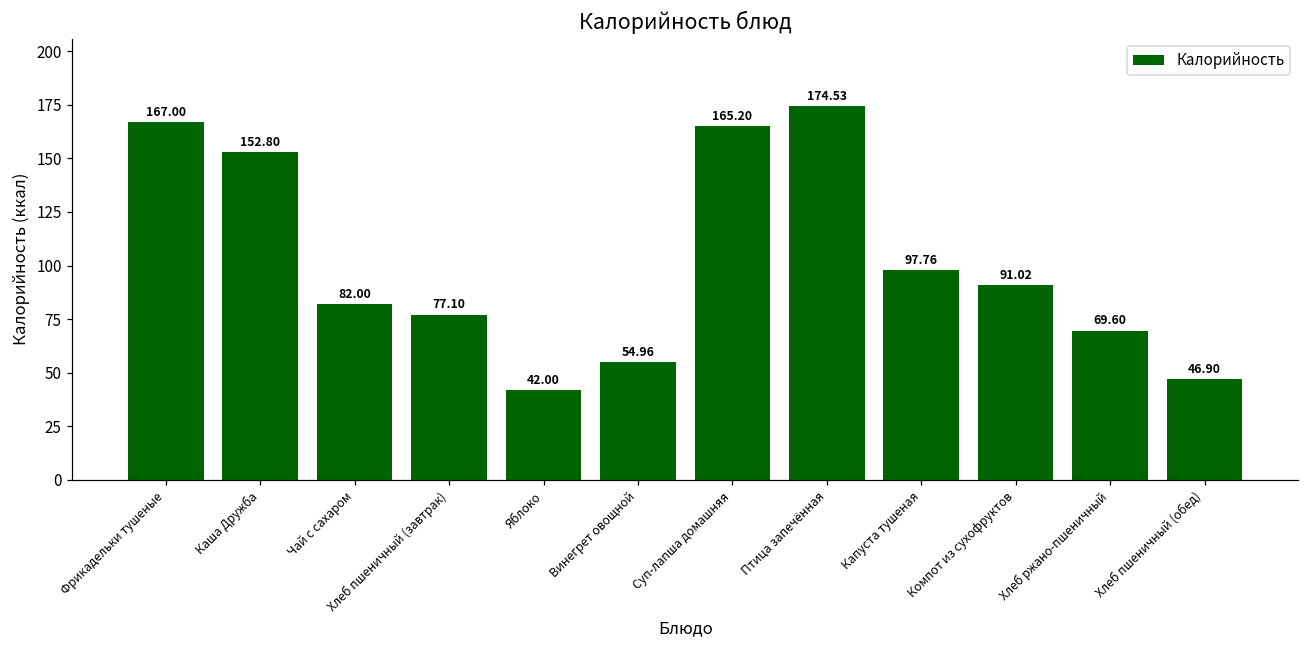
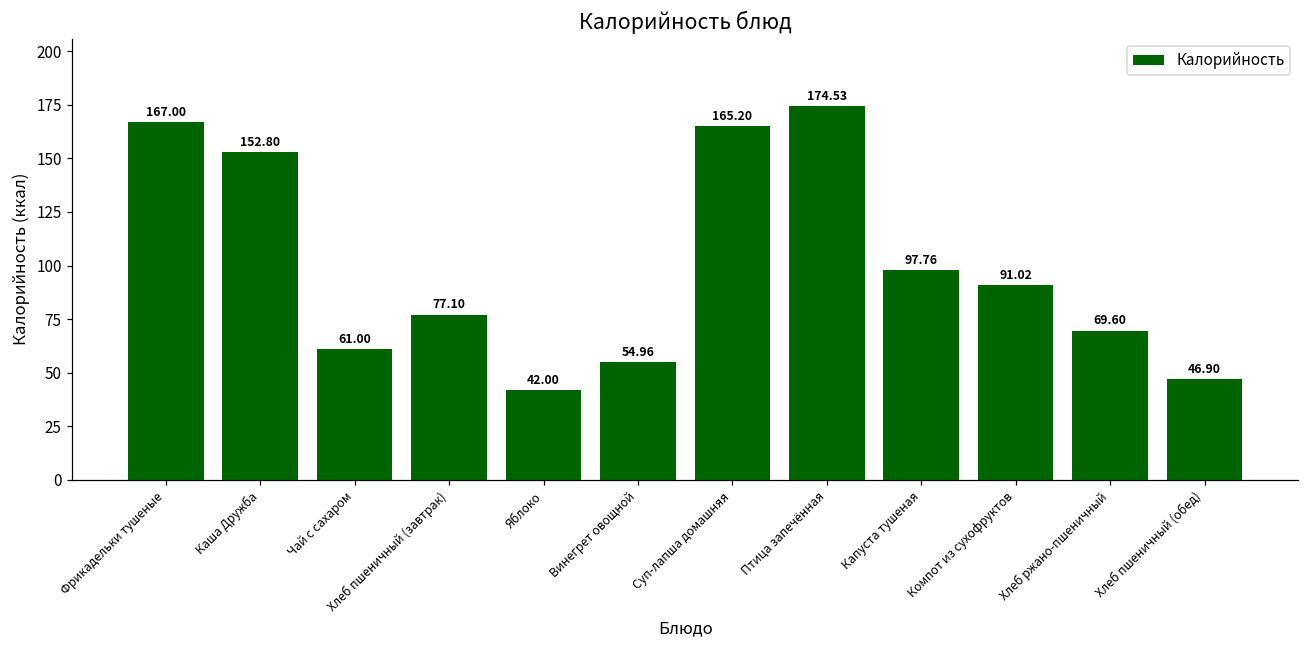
Чай с сахаром: 82.00 -> 61.00
